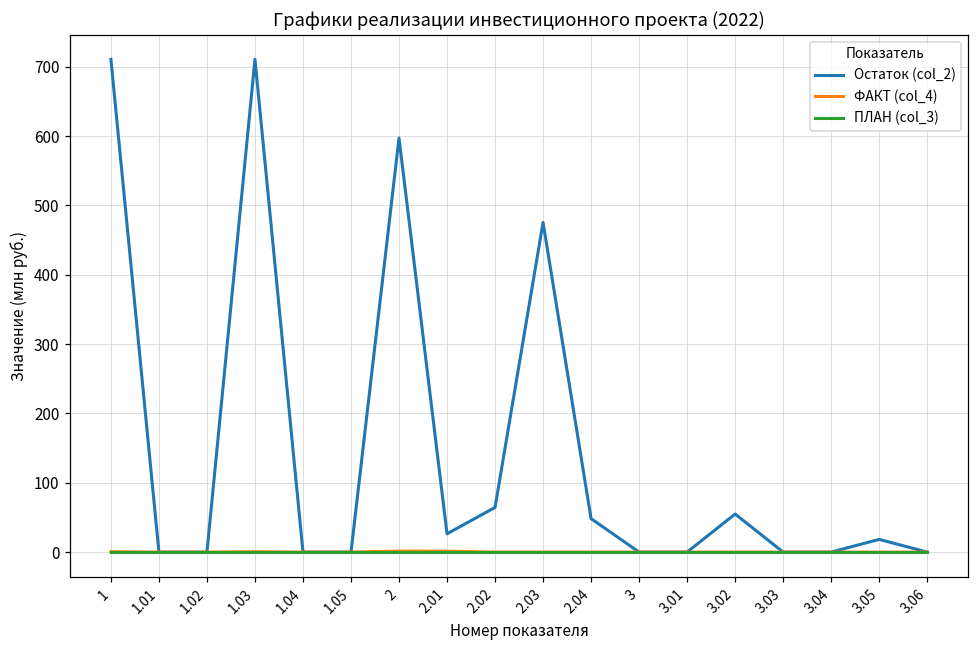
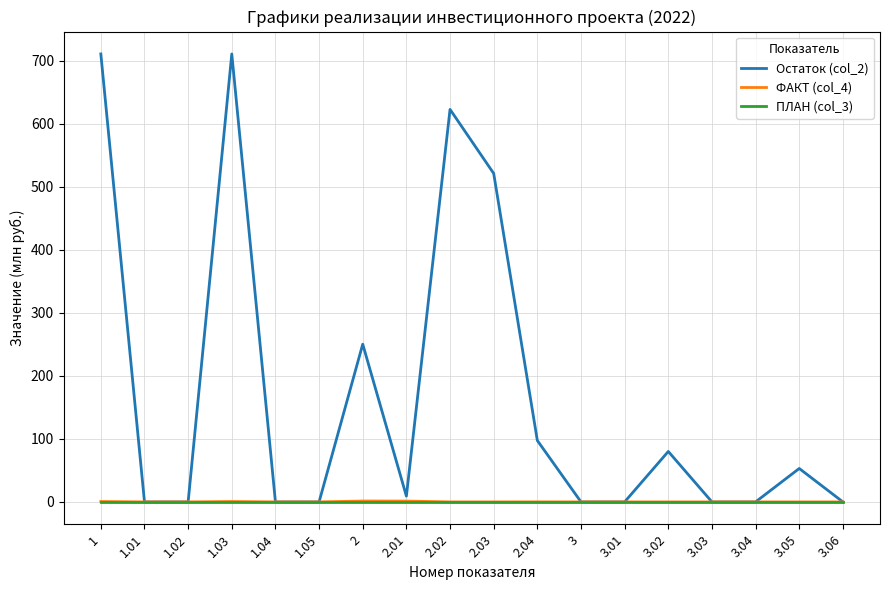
Остаток (col_2), 2: 600 -> 250
Остаток (col_2), 2.01: 30 -> 10
Остаток (col_2), 2.02: 60 -> 620
Остаток (col_2), 2.03: 480 -> 520
Остаток (col_2), 2.04: 50 -> 100
Остаток (col_2), 3.02: 50 -> 80
Остаток (col_2), 3.05: 20 -> 50
